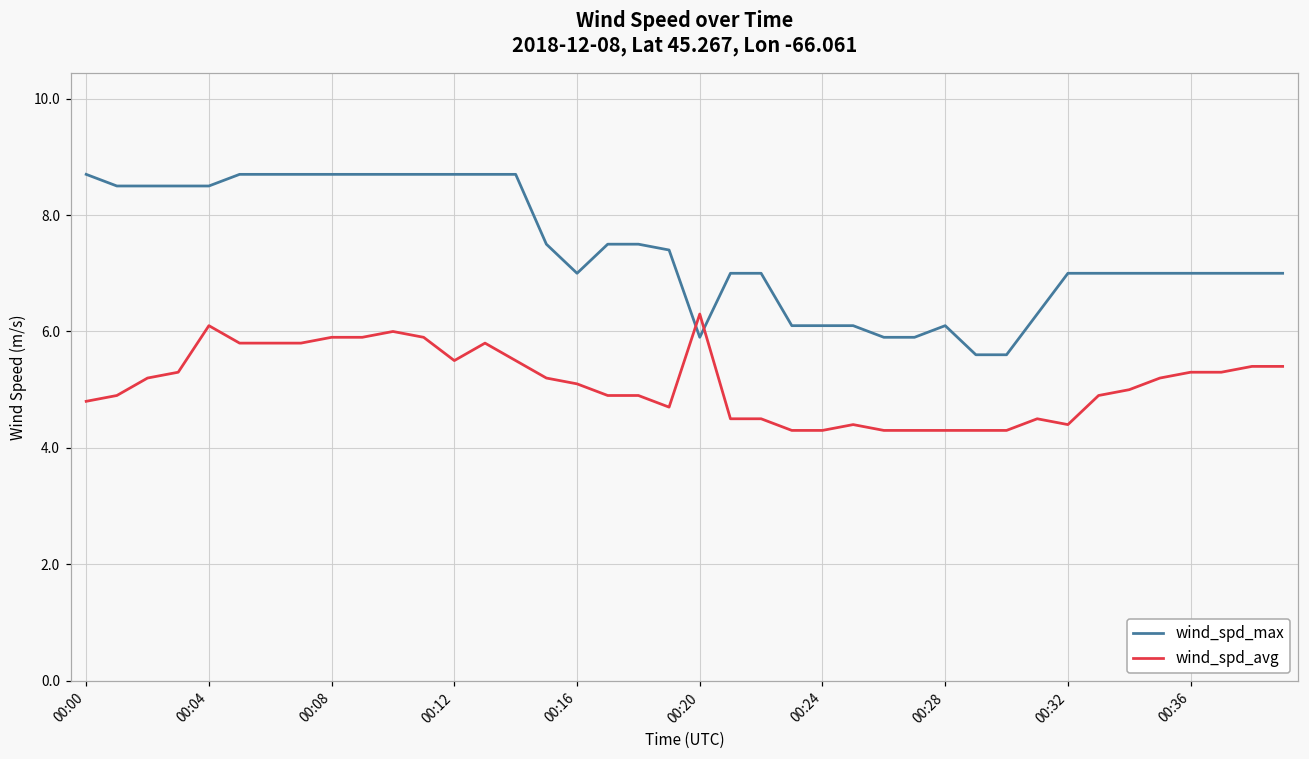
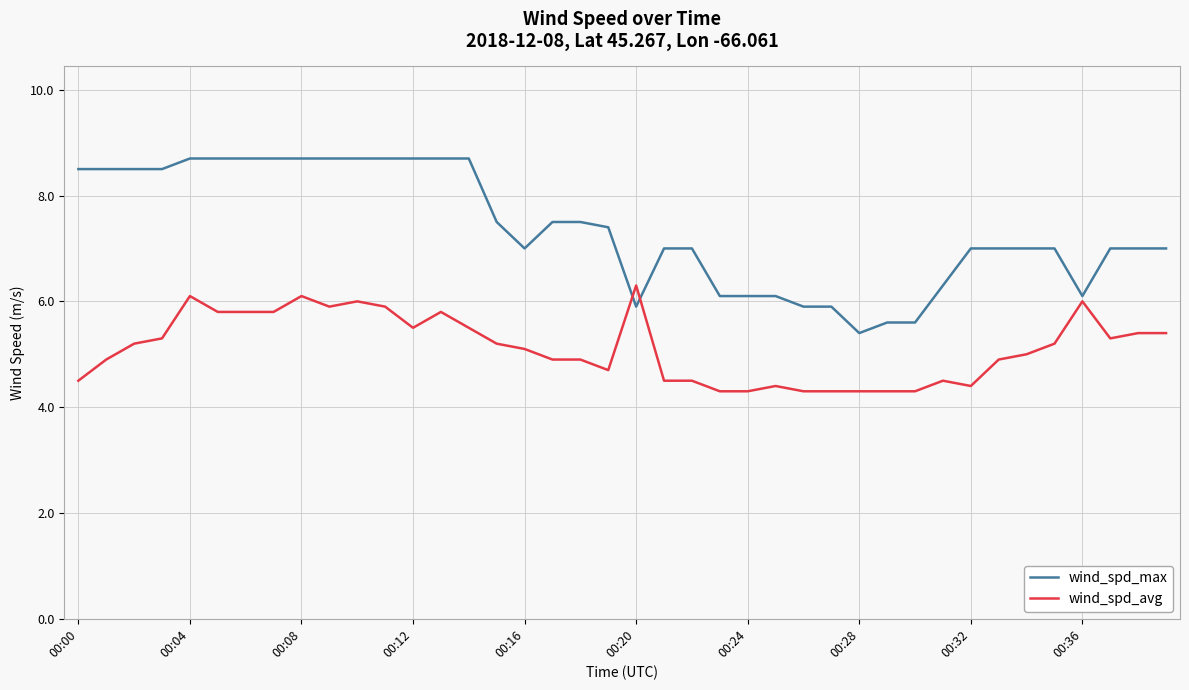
wind_spd_max, 00:00: 8.7 -> 8.5
wind_spd_avg, 00:00: 4.8 -> 4.5
wind_spd_max, 00:04: 8.5 -> 8.7
wind_spd_avg, 00:08: 5.9 -> 6.1
wind_spd_max, 00:28: 6.1 -> 5.4
wind_spd_max, 00:36: 7.0 -> 6.1
wind_spd_avg, 00:36: 5.3 -> 6.0
